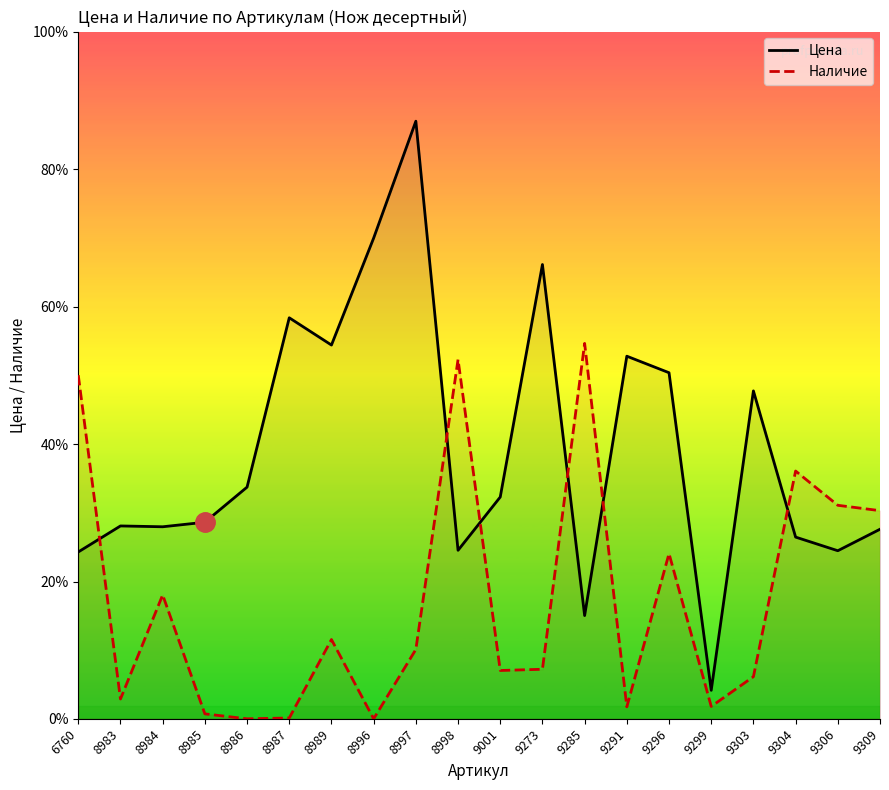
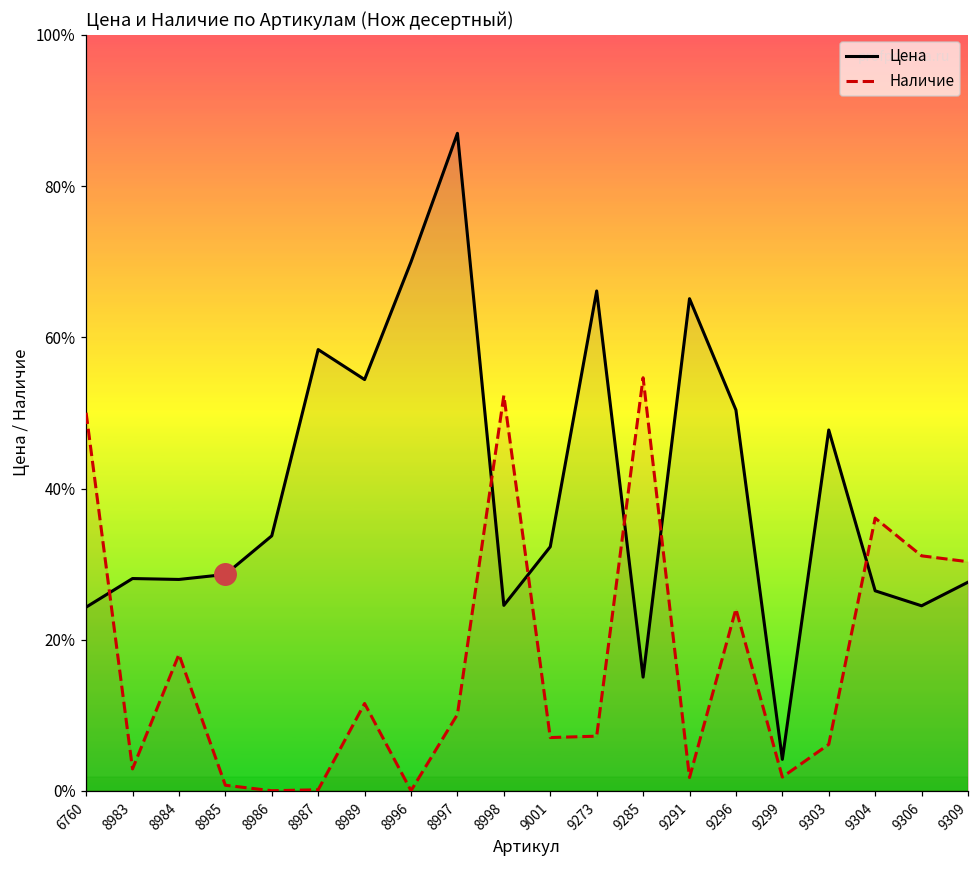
Цена, 9291: 53% -> 65%
